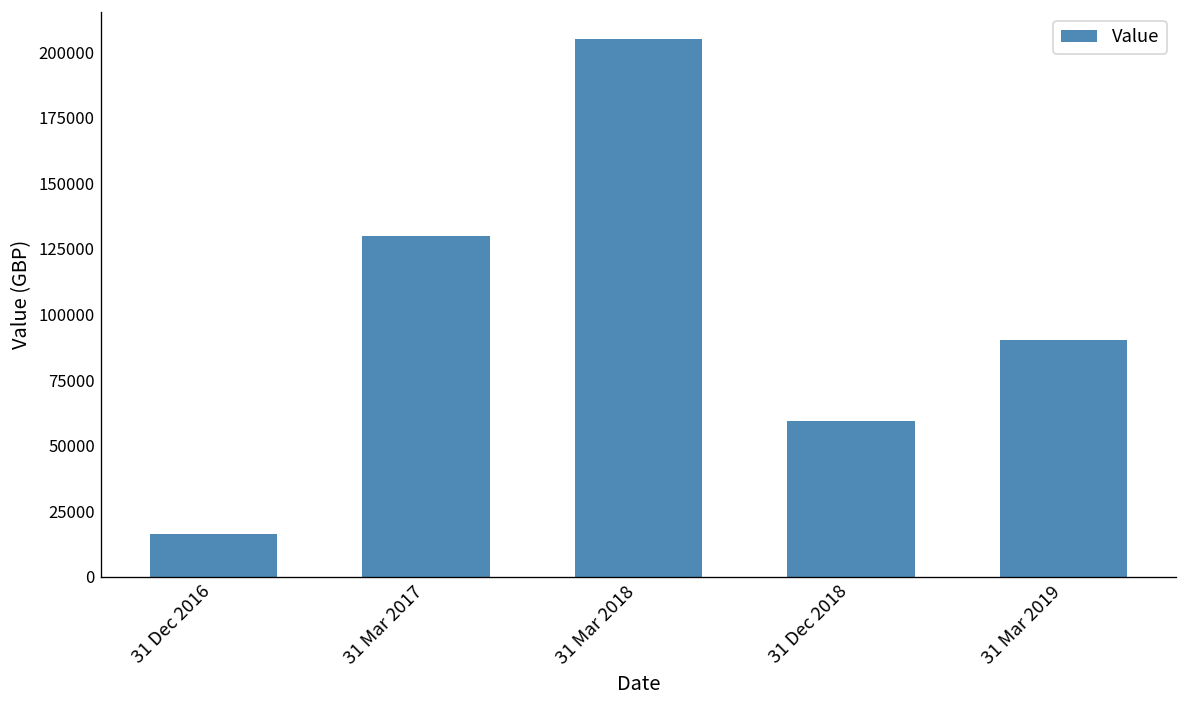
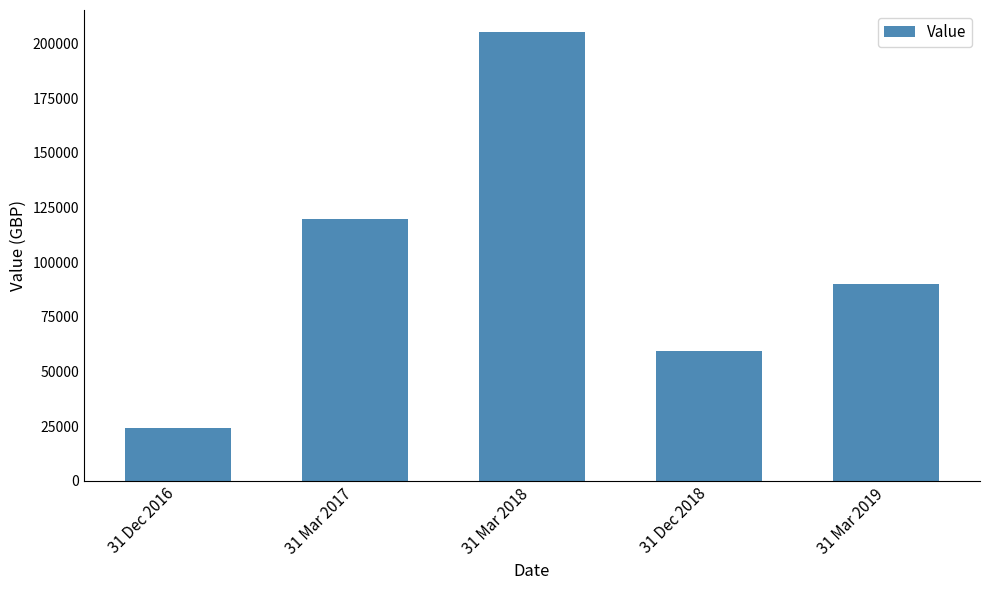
31 Dec 2016: 16000 -> 24000
31 Mar 2017: 130000 -> 120000
